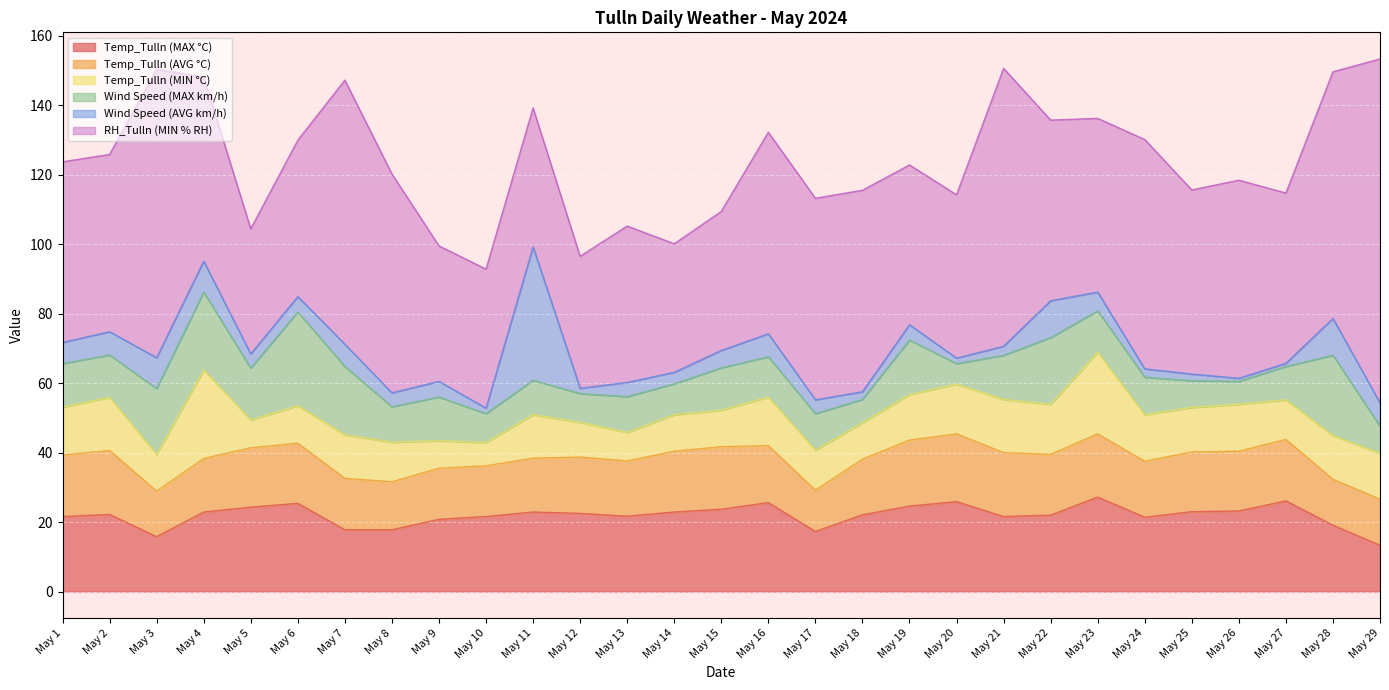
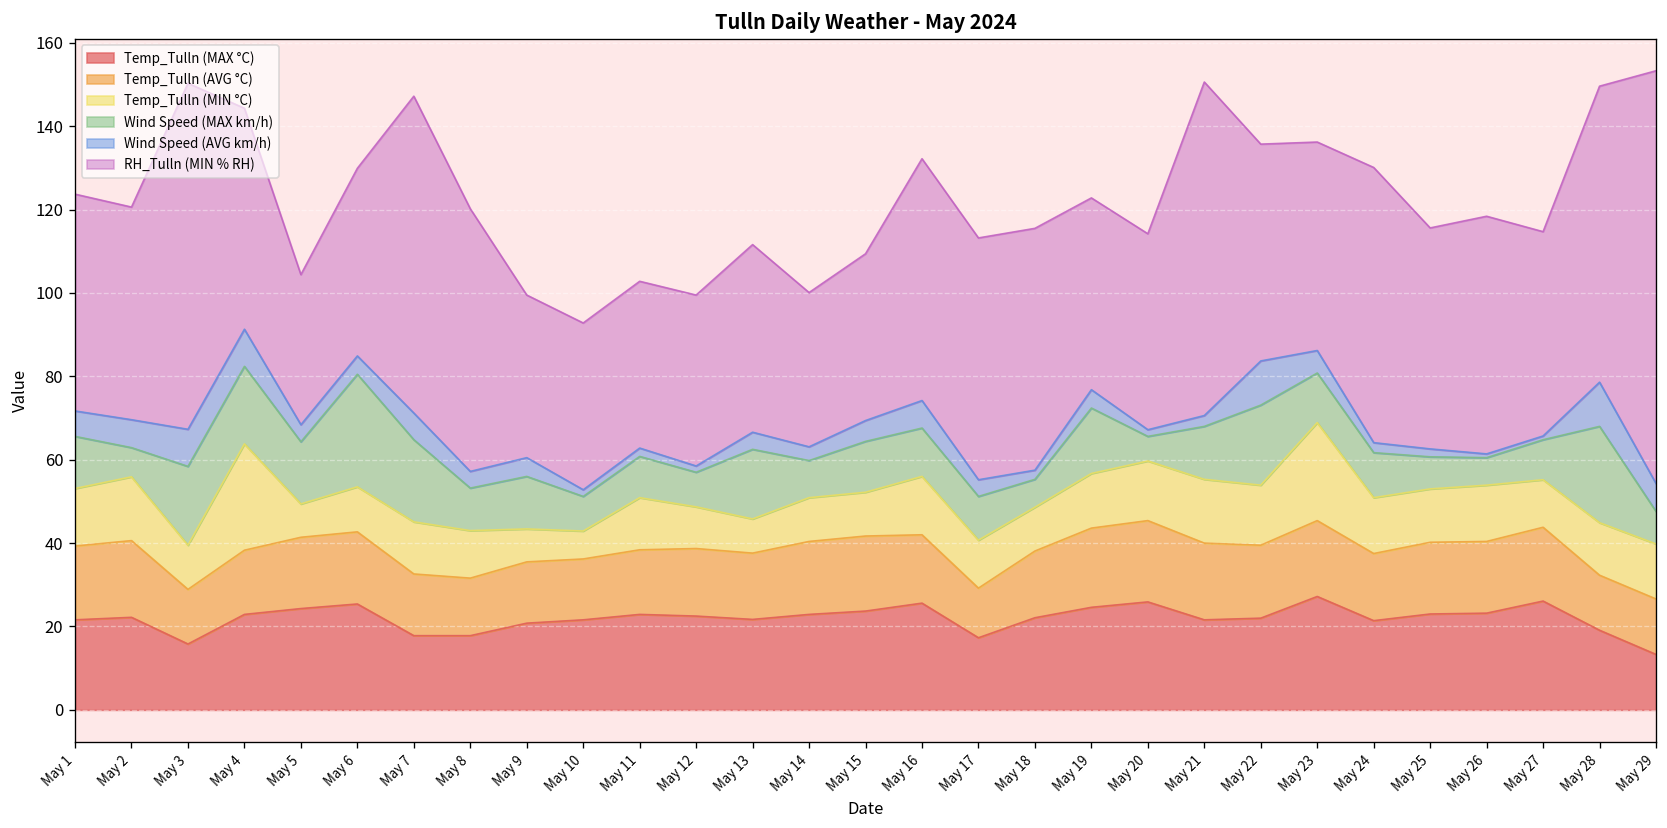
Wind Speed (MAX km/h), May 2: 12 -> 7
Wind Speed (MAX km/h), May 4: 22 -> 19
Wind Speed (AVG km/h), May 11: 38 -> 2
RH_Tulln (MIN % RH), May 12: 38 -> 41
Wind Speed (MAX km/h), May 13: 10 -> 17
